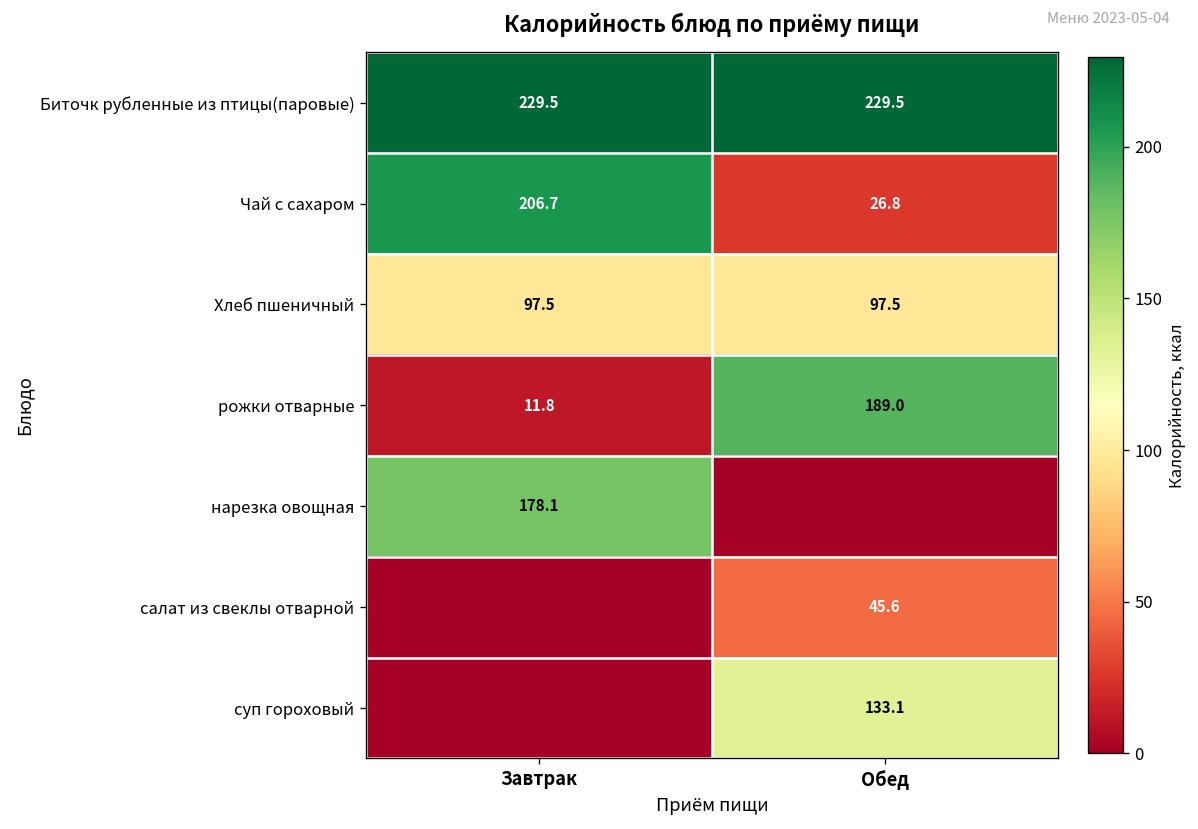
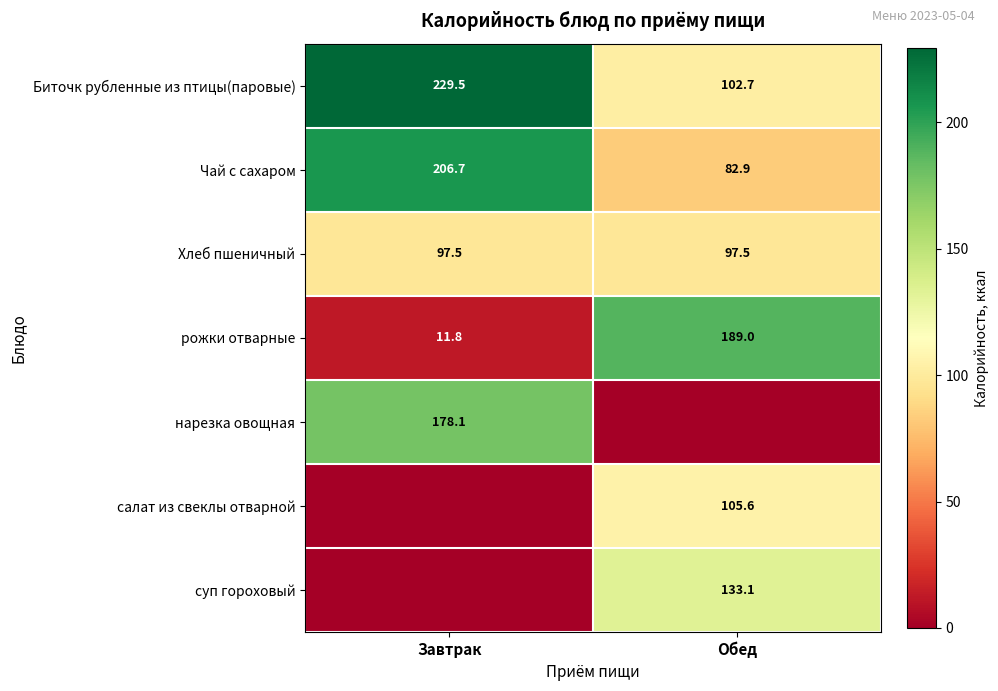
Биточк рубленные из птицы(паровые), Обед: 229.5 -> 102.7
Чай с сахаром, Обед: 26.8 -> 82.9
салат из свеклы отварной, Обед: 45.6 -> 105.6
